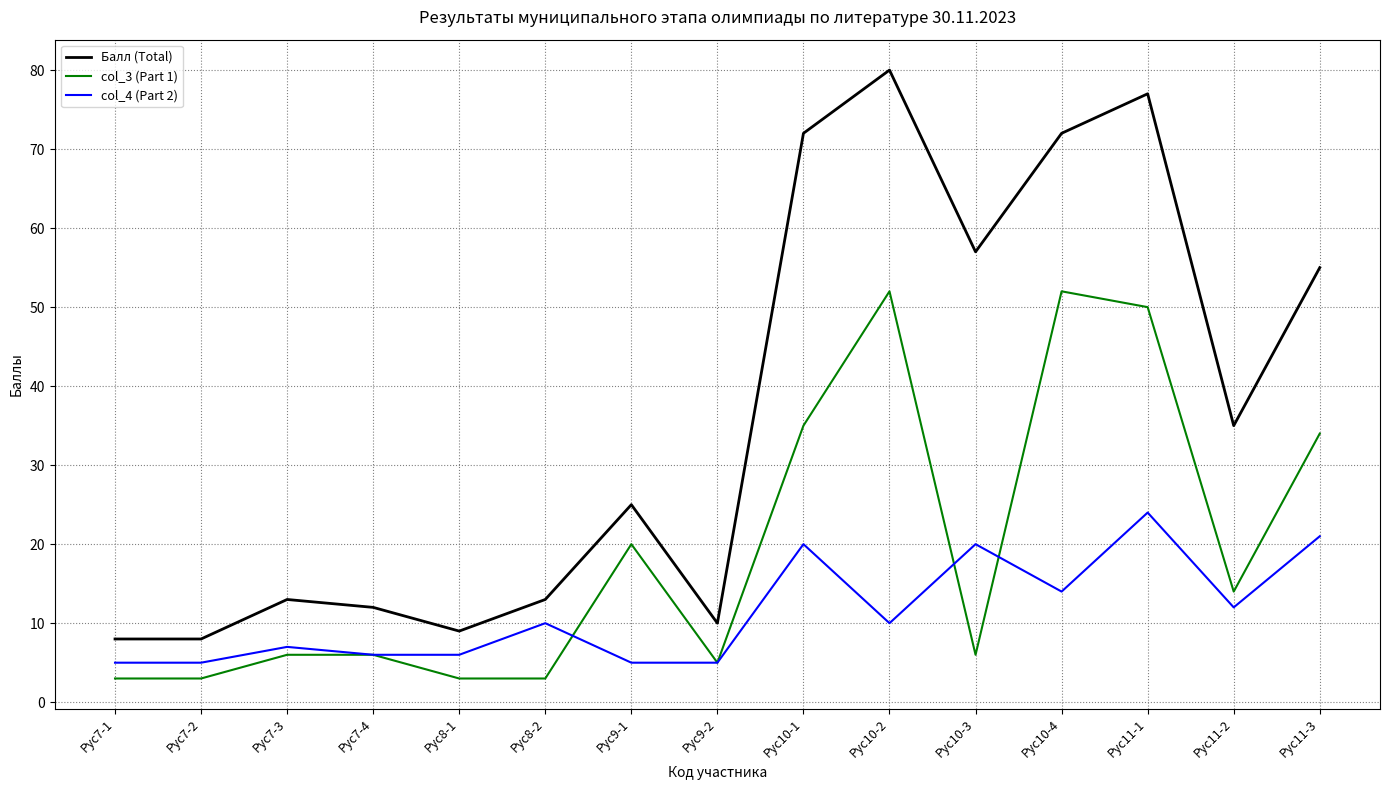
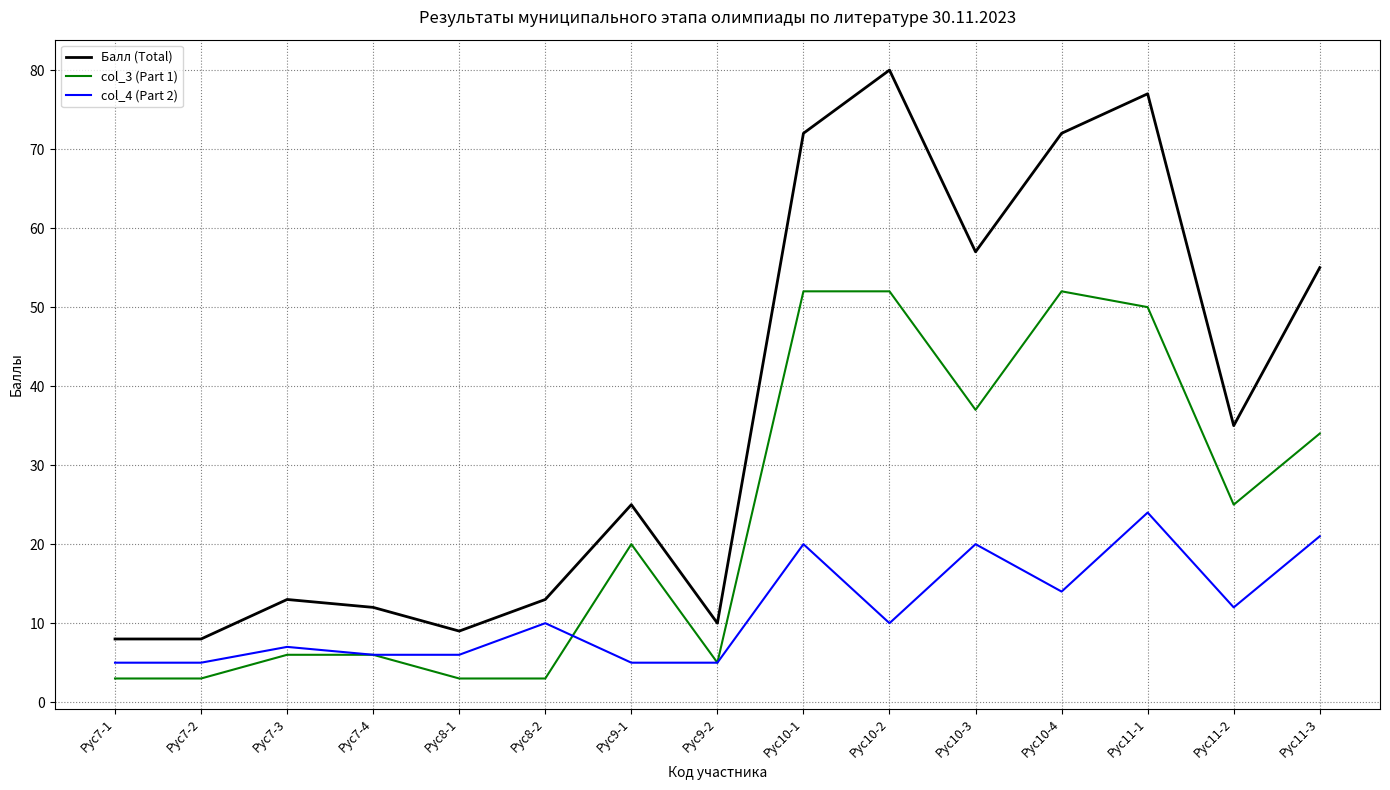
col_3 (Part 1), Рус10-1: 35 -> 52
col_3 (Part 1), Рус10-3: 6 -> 37
col_3 (Part 1), Рус11-2: 14 -> 25
